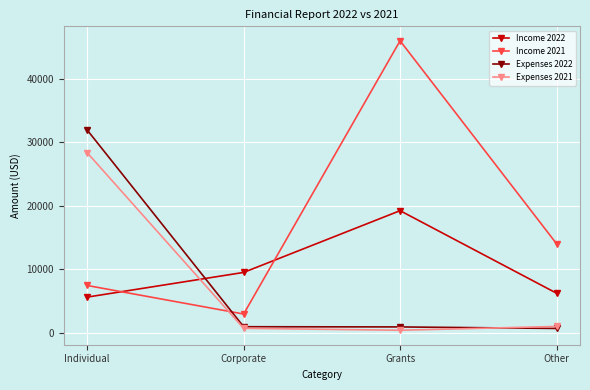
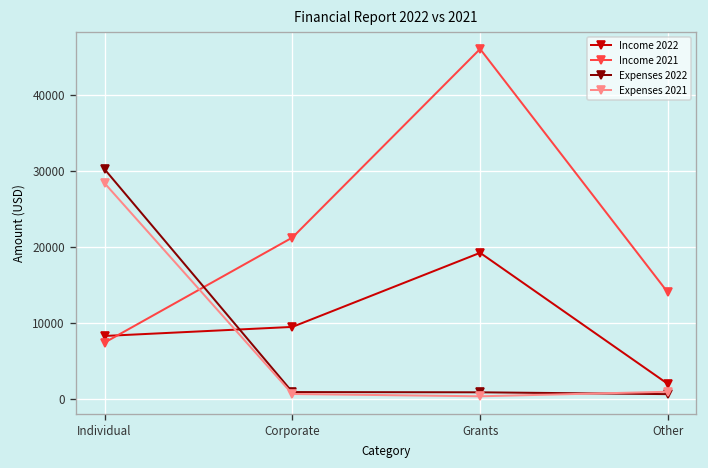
Income 2022, Individual: 6000 -> 8000
Expenses 2022, Individual: 32000 -> 30000
Income 2021, Corporate: 3000 -> 21000
Income 2022, Other: 6000 -> 2000
